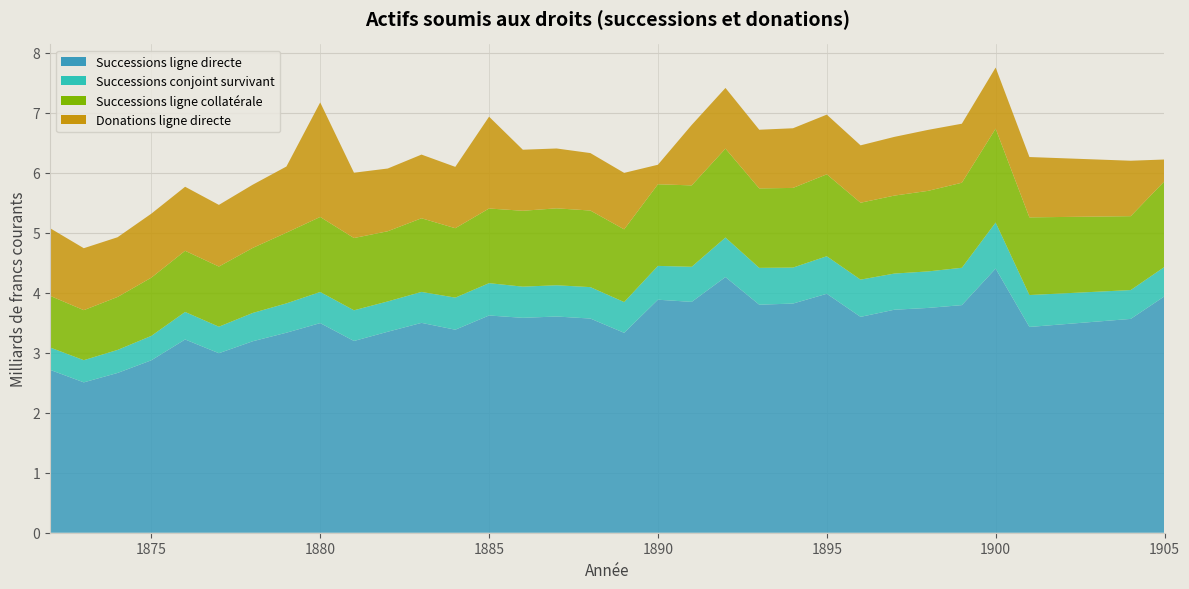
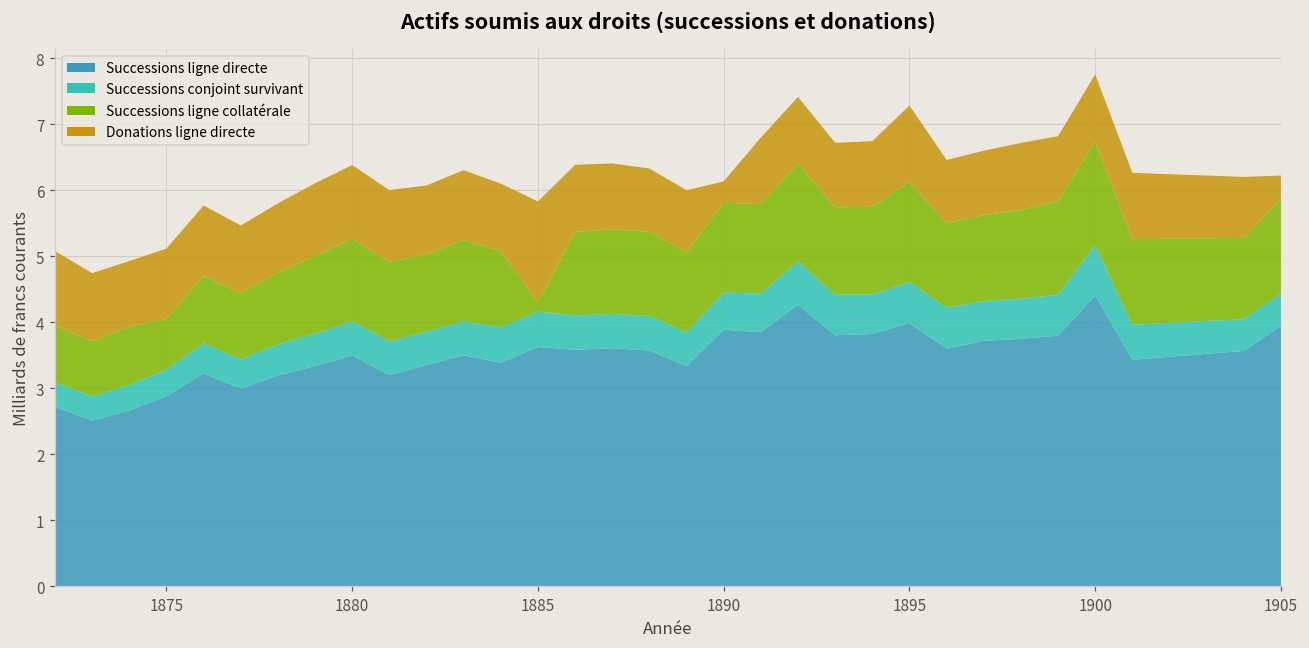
Successions ligne collatérale, 1875: 1.0 -> 0.8
Donations ligne directe, 1880: 1.9 -> 1.1
Successions ligne collatérale, 1885: 1.2 -> 0.1
Successions ligne collatérale, 1895: 1.4 -> 1.5
Donations ligne directe, 1895: 1.0 -> 1.2
